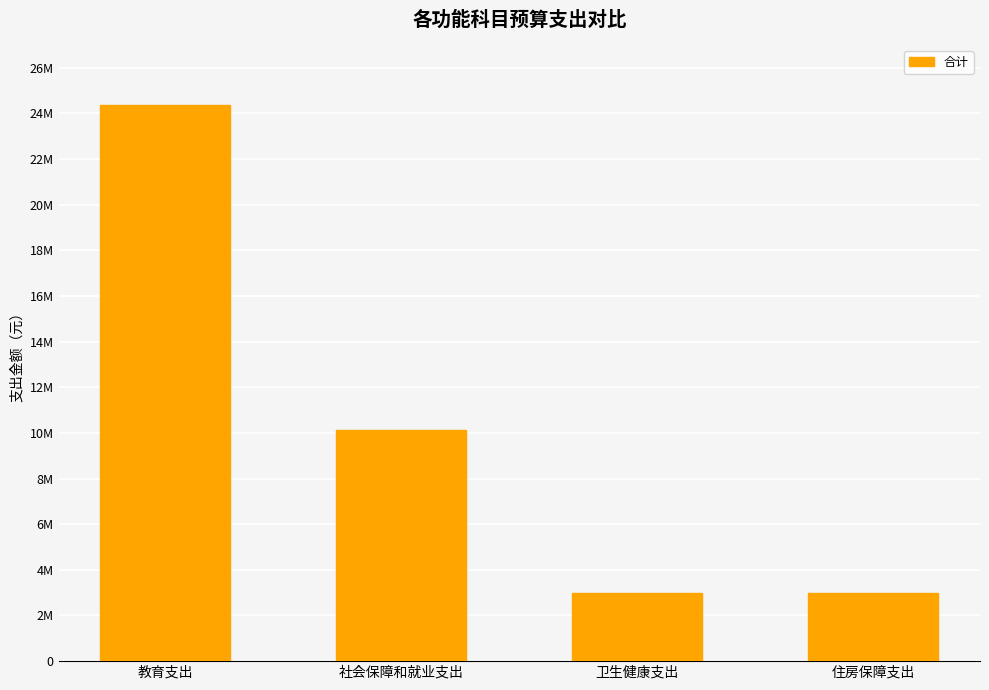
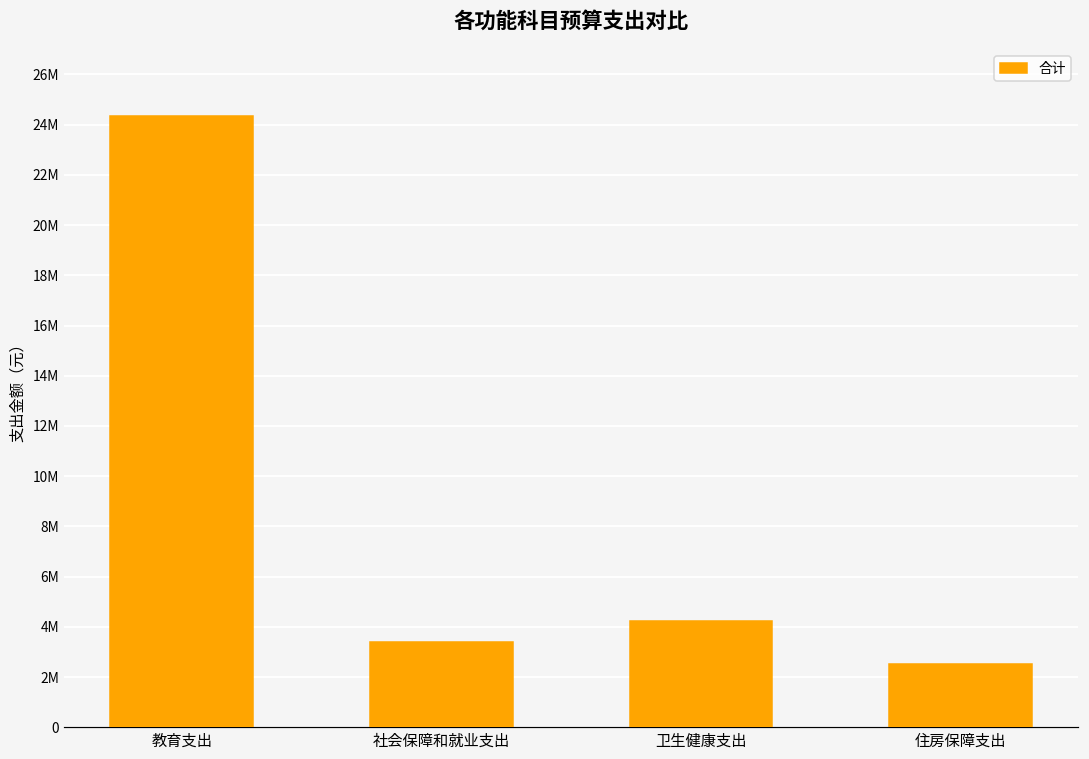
社会保障和就业支出: 10100000 -> 3400000
卫生健康支出: 3000000 -> 4200000
住房保障支出: 3000000 -> 2500000
